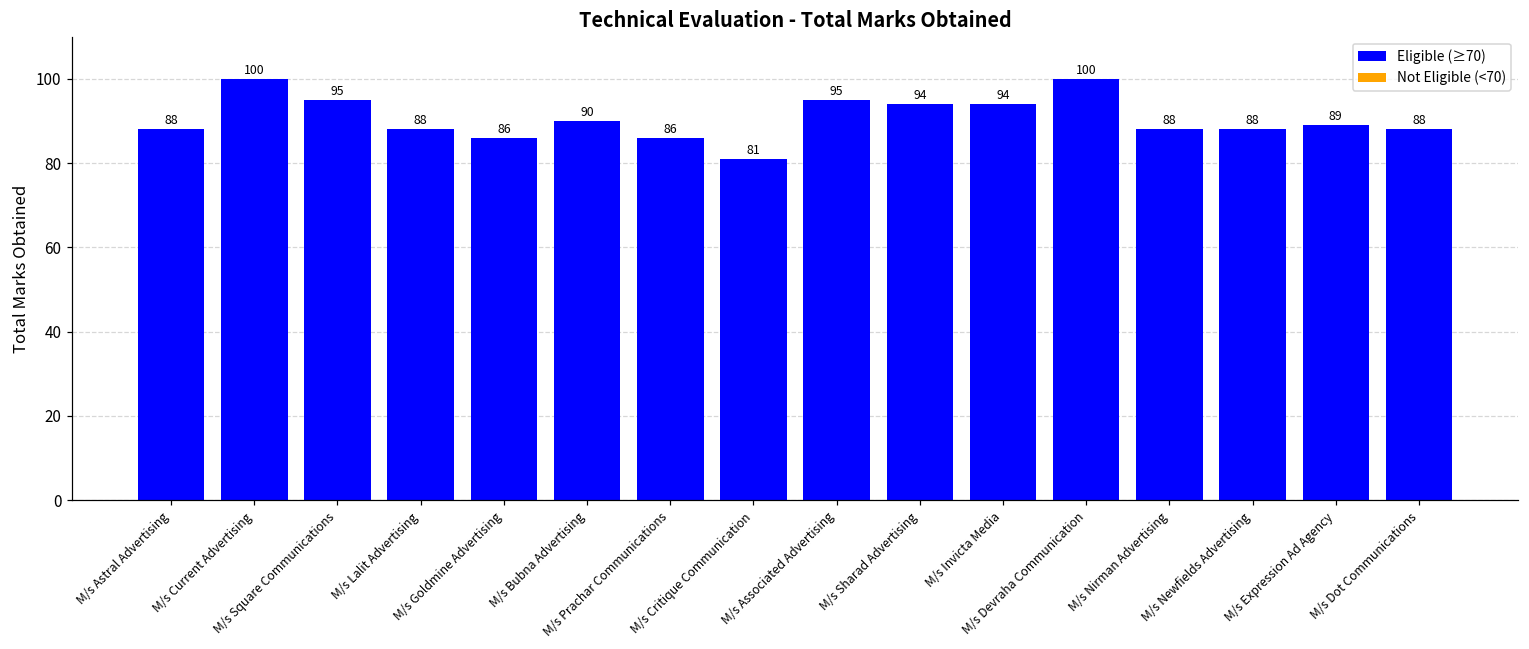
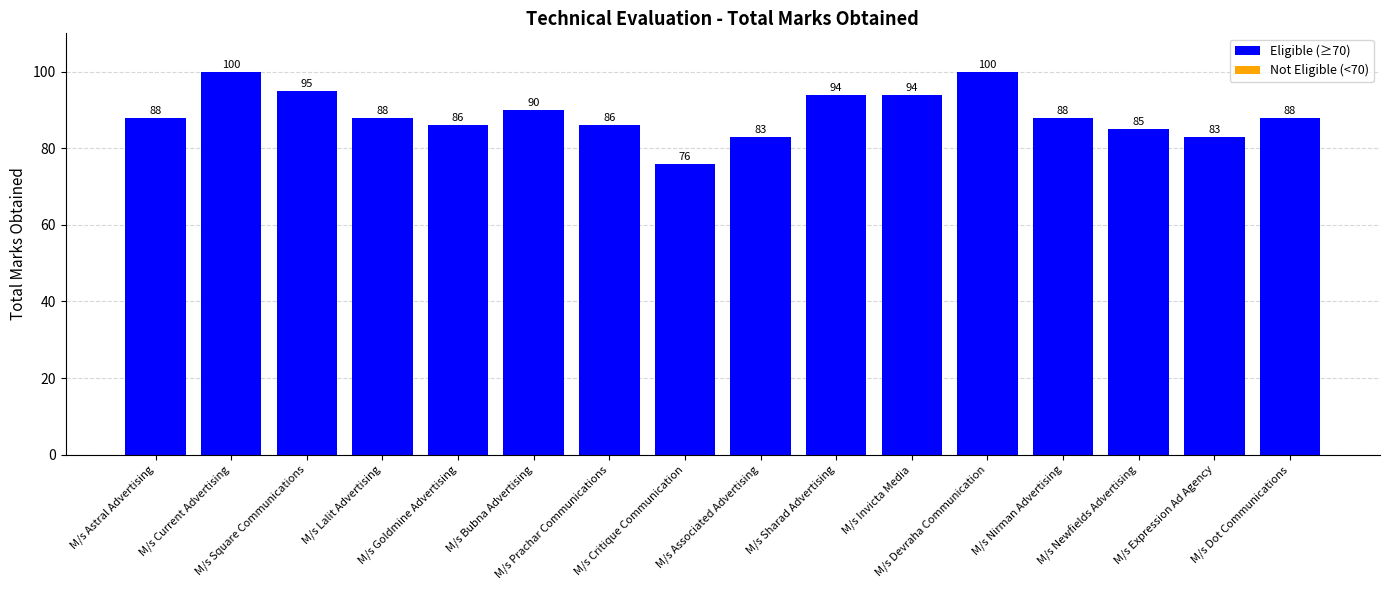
M/s Critique Communication: 81 -> 76
M/s Associated Advertising: 95 -> 83
M/s Newfields Advertising: 88 -> 85
M/s Expression Ad Agency: 89 -> 83
